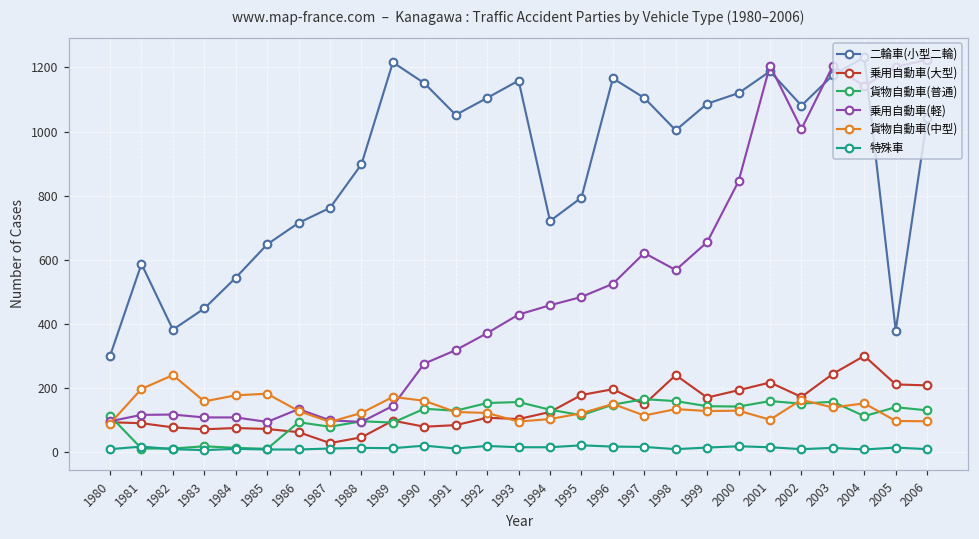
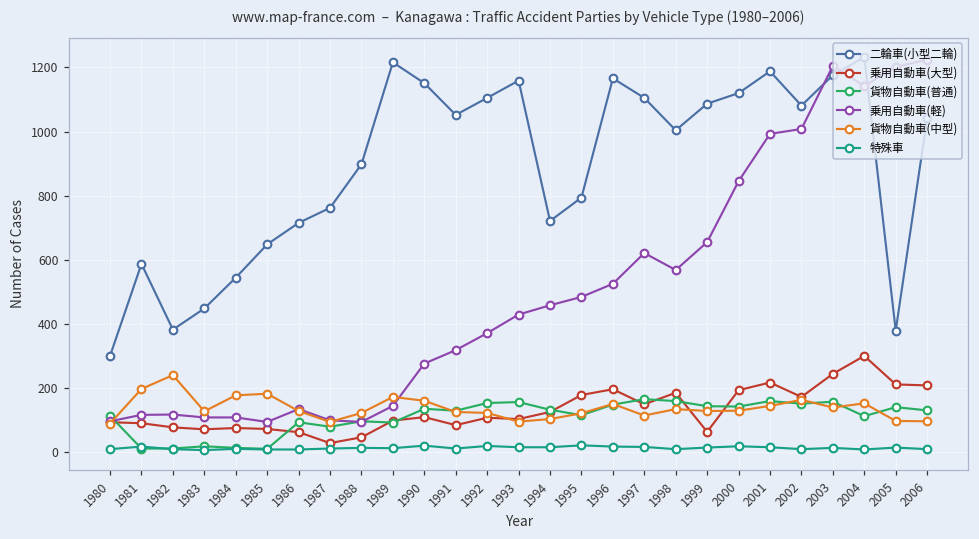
貨物自動車(中型), 1983: 160 -> 130
乗用自動車(大型), 1990: 80 -> 110
乗用自動車(大型), 1998: 240 -> 190
乗用自動車(大型), 1999: 170 -> 60
乗用自動車(軽), 2001: 1210 -> 990
貨物自動車(中型), 2001: 100 -> 140
